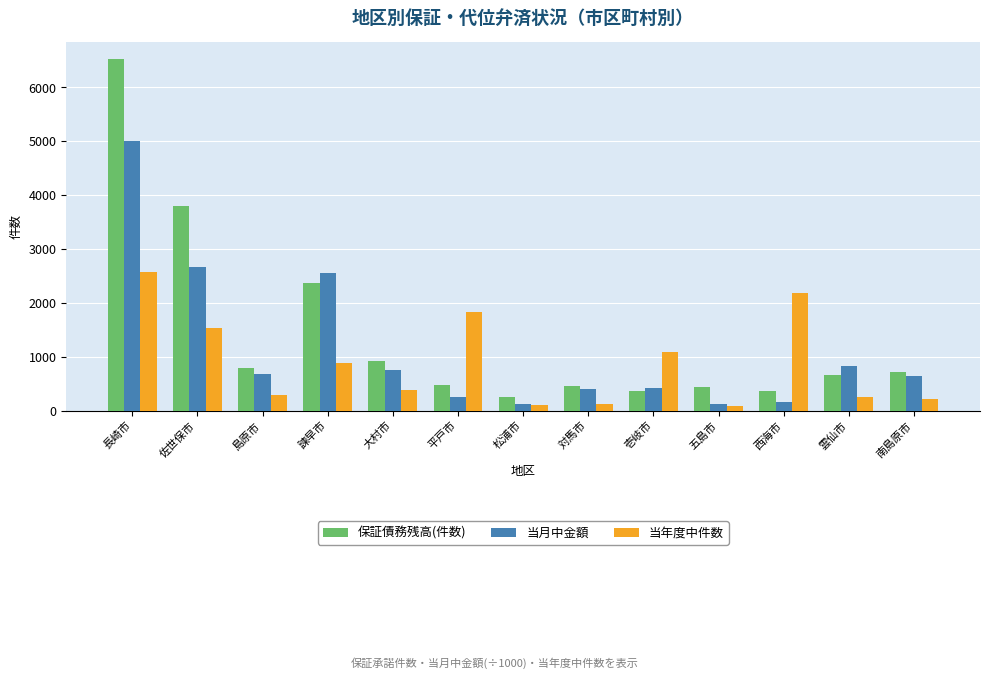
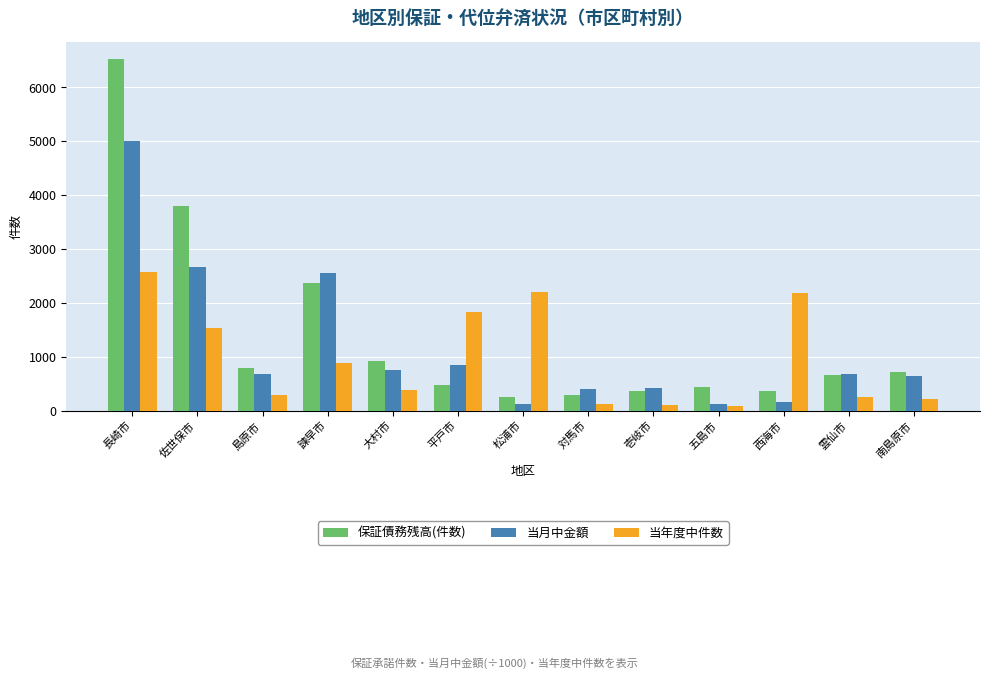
当月中金額, 平戸市: 300 -> 900
当年度中件数, 松浦市: 100 -> 2200
保証債務残高(件数), 対馬市: 400 -> 300
当年度中件数, 壱岐市: 1100 -> 100
当月中金額, 雲仙市: 800 -> 700
